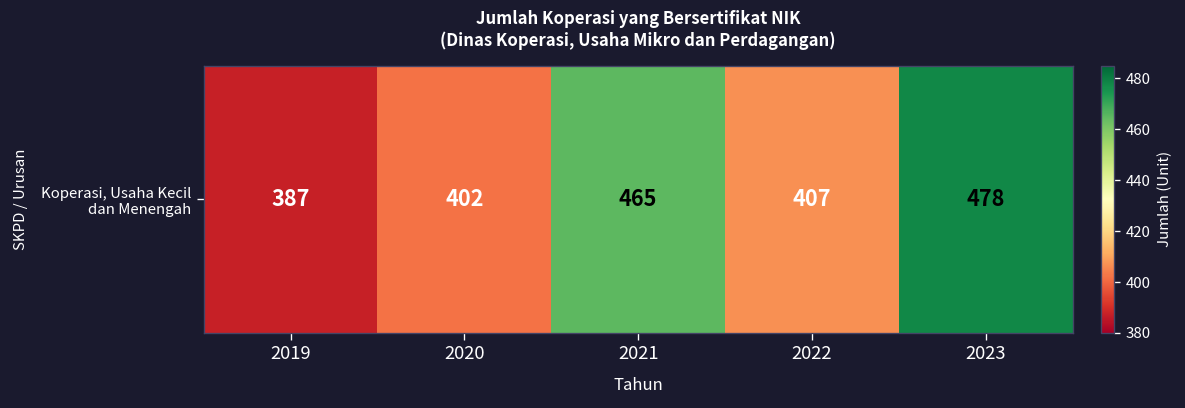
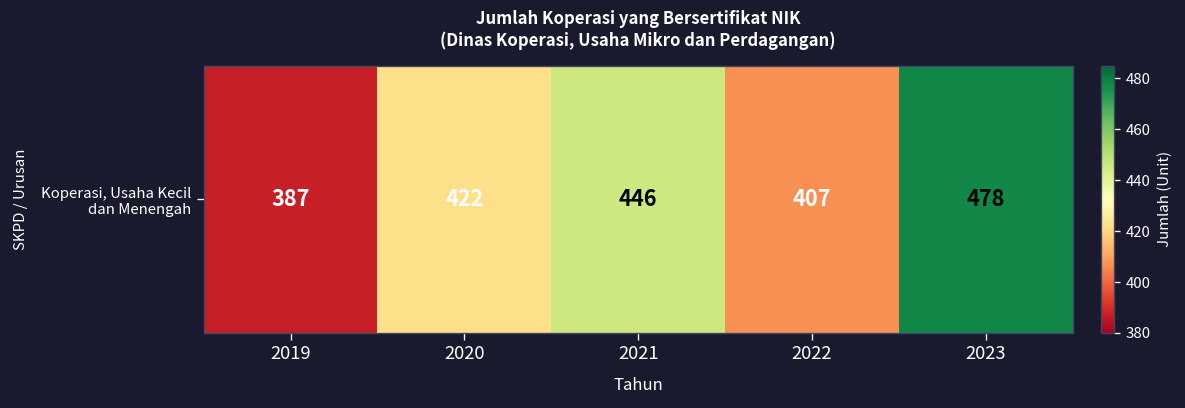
Koperasi, Usaha Kecil dan Menengah, 2020: 402 -> 422
Koperasi, Usaha Kecil dan Menengah, 2021: 465 -> 446
